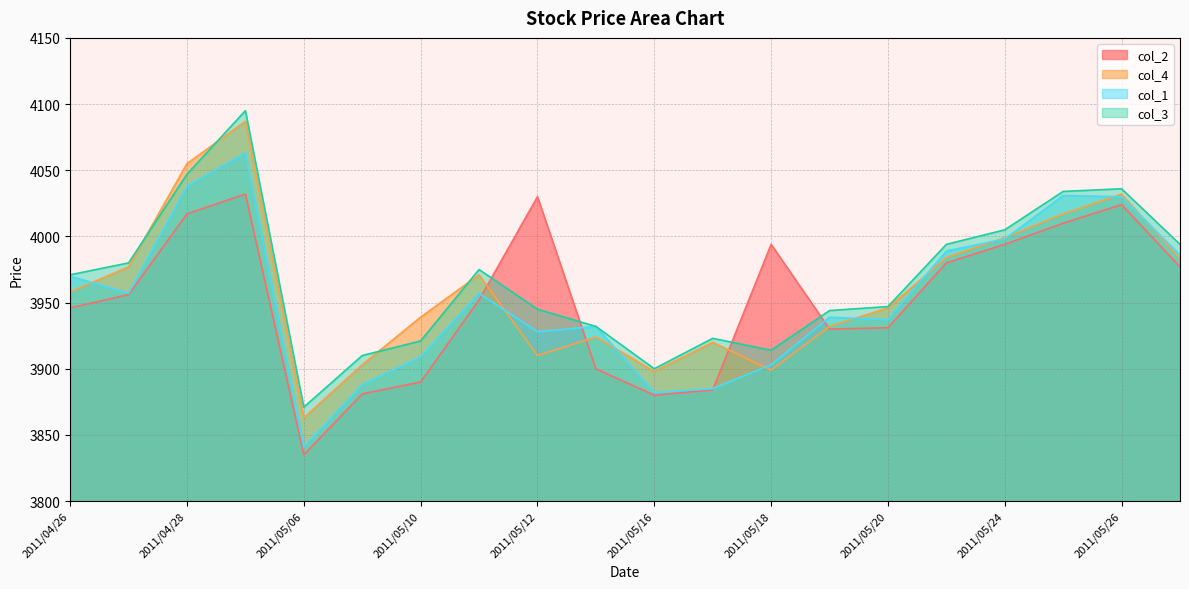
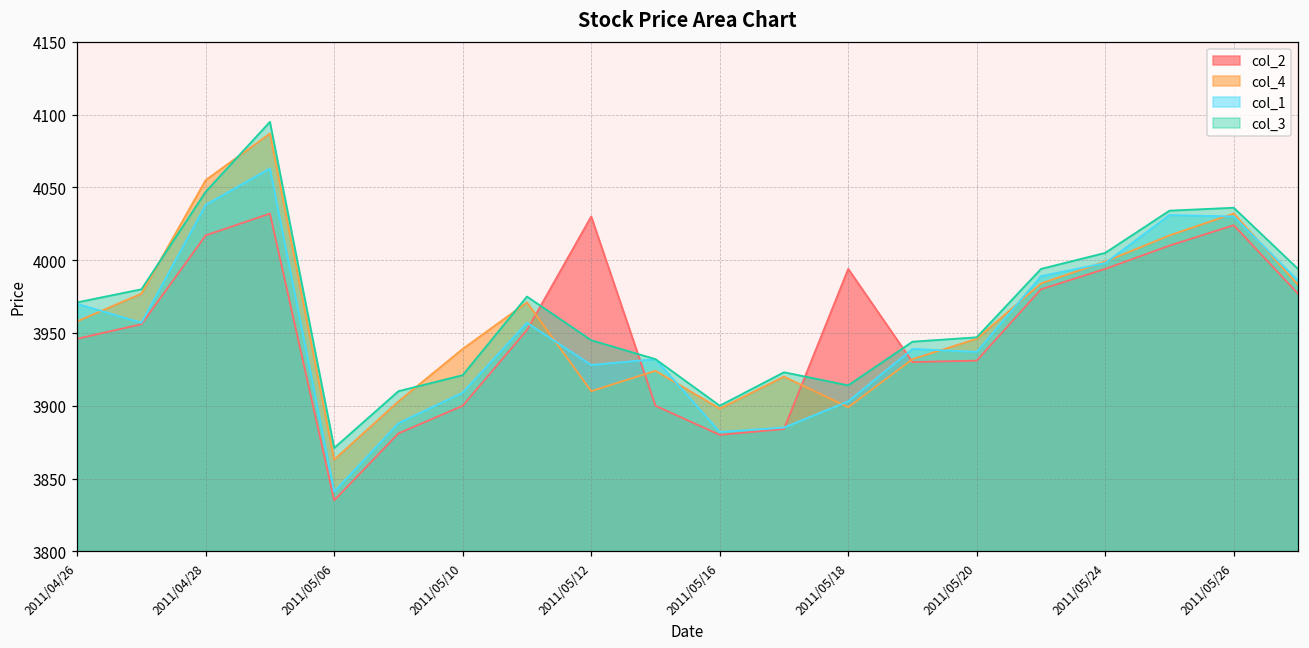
col_2, 2011/05/10: 3890 -> 3900
